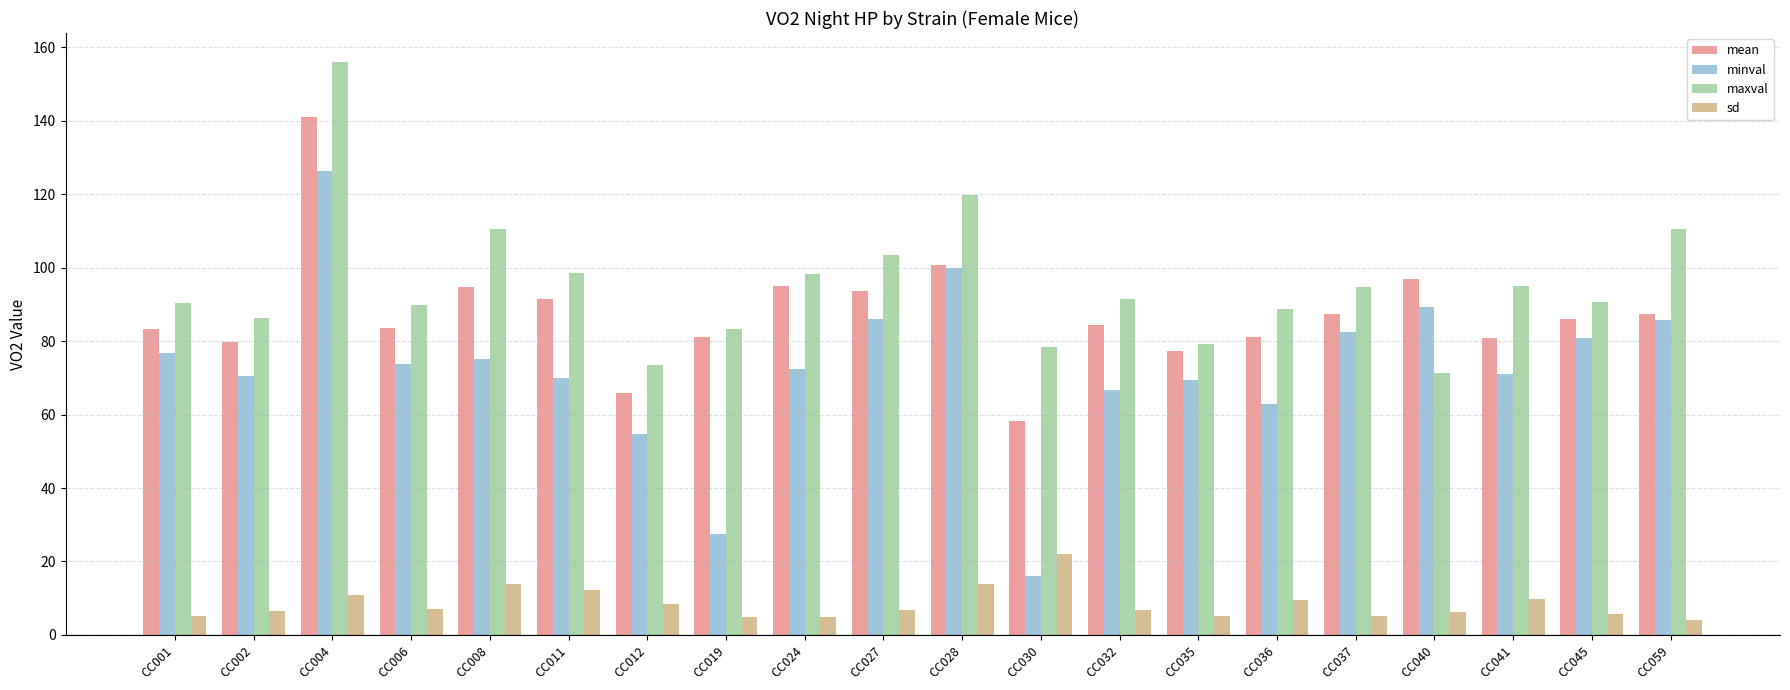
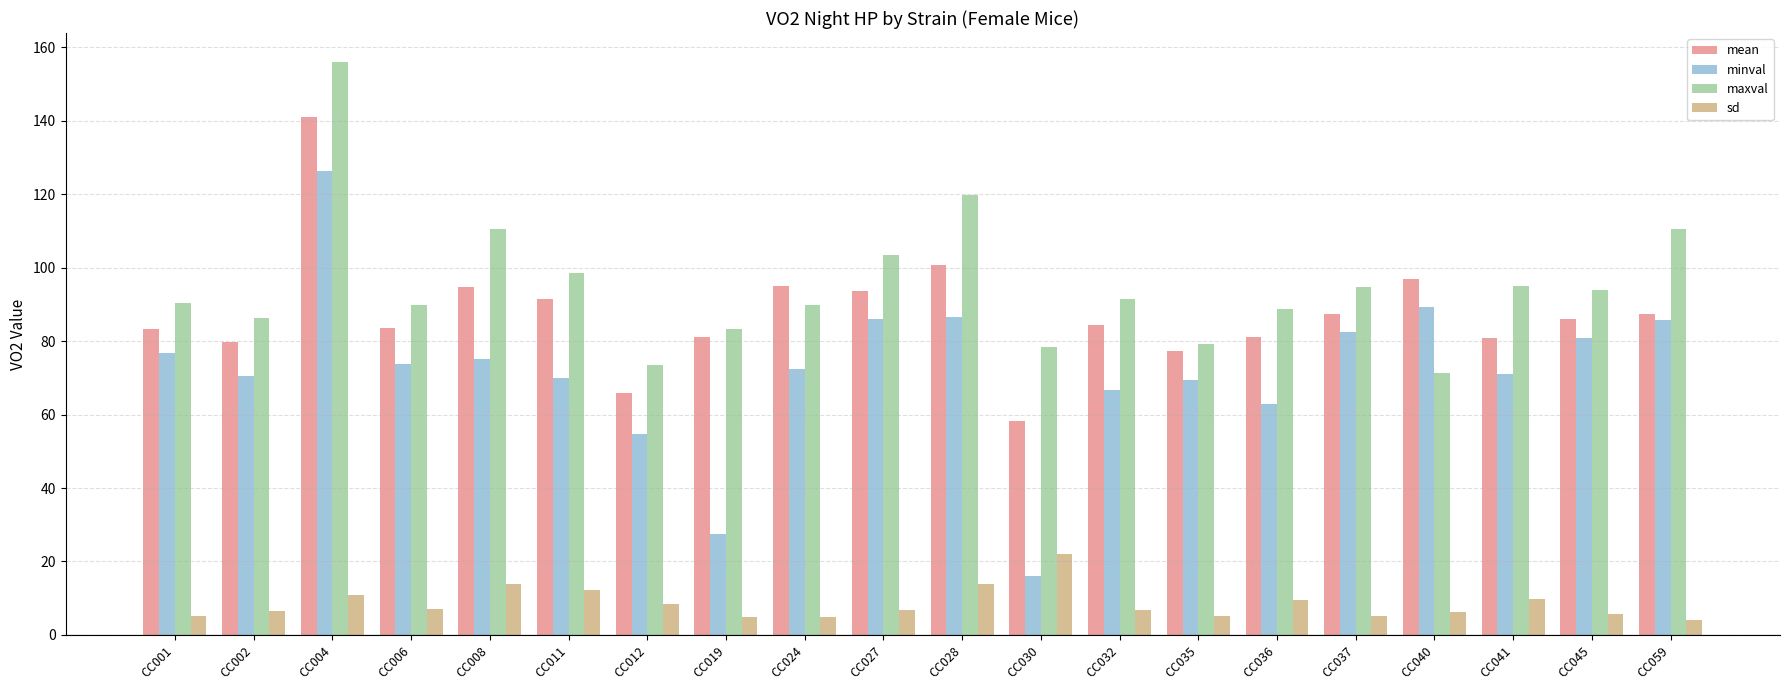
maxval, CC024: 98 -> 90
minval, CC028: 100 -> 87
maxval, CC045: 91 -> 94
